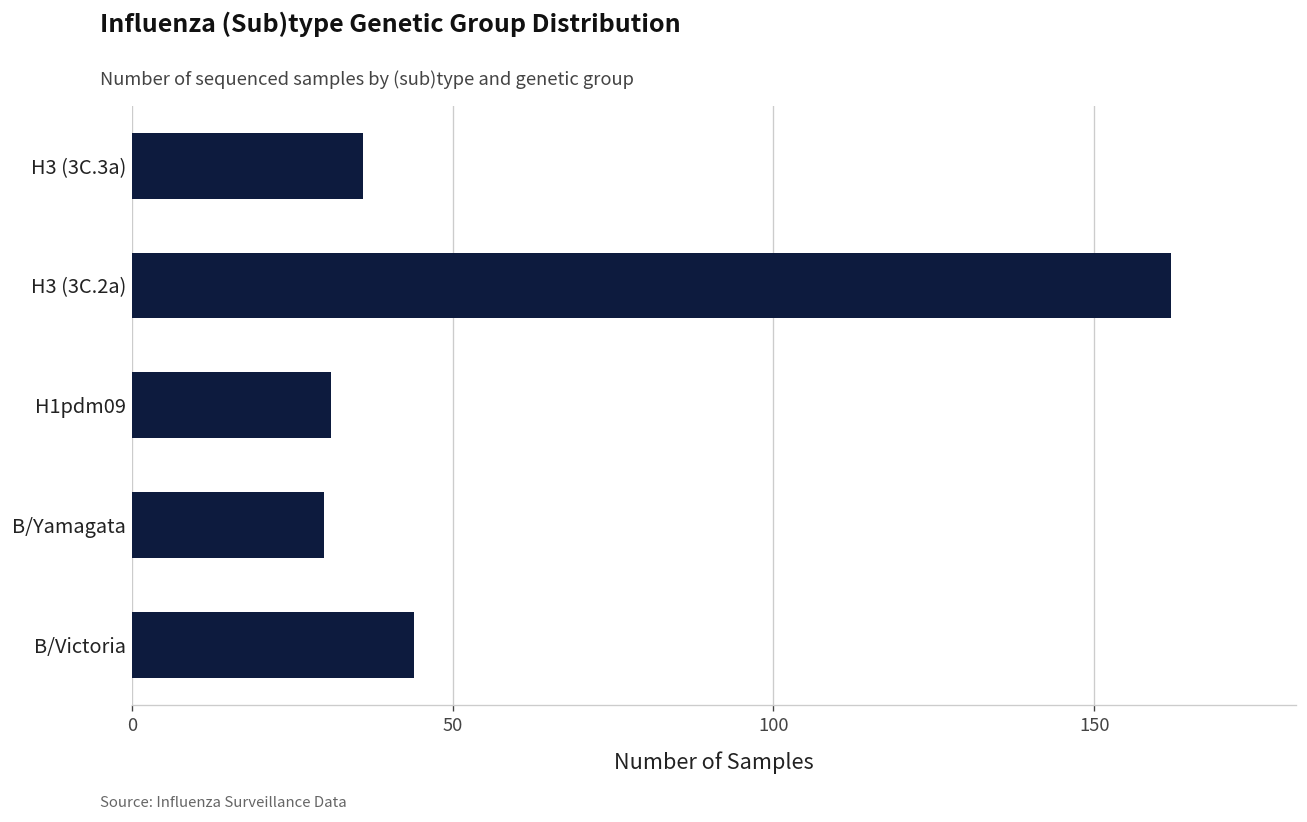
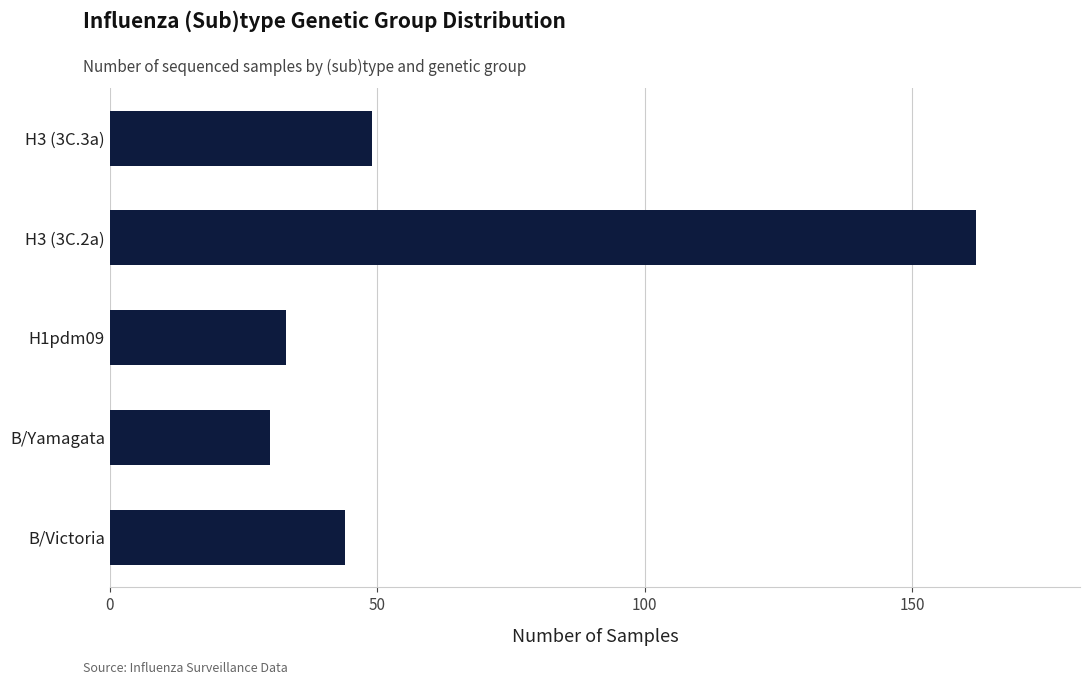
H3 (3C.3a): 36 -> 49
H1pdm09: 31 -> 33
